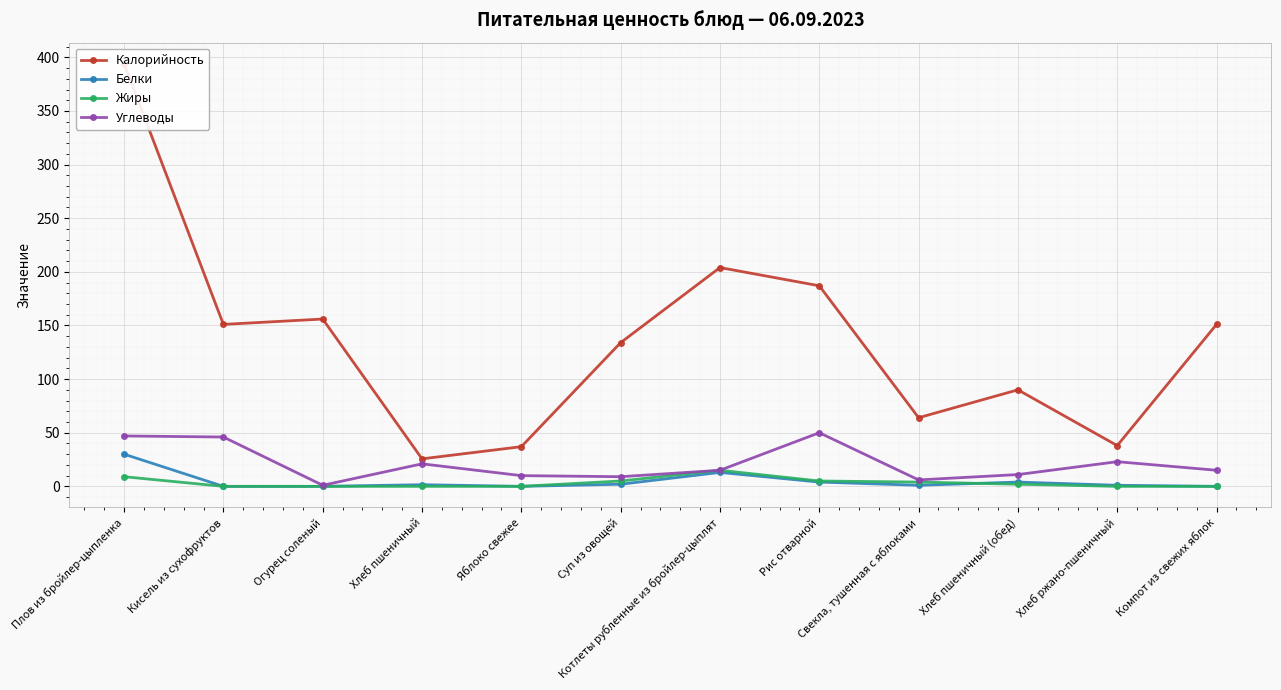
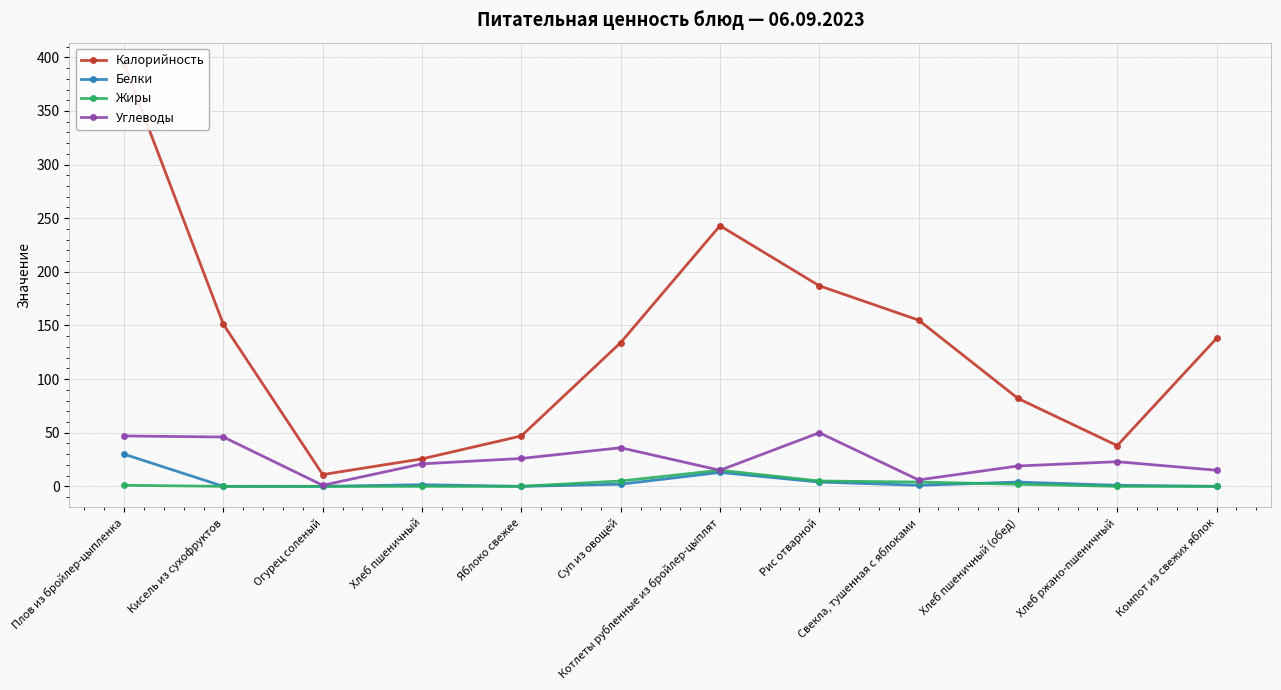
Жиры, Плов из бройлер-цыпленка: 9 -> 1
Калорийность, Огурец соленый: 156 -> 11
Калорийность, Яблоко свежее: 37 -> 47
Углеводы, Яблоко свежее: 10 -> 26
Углеводы, Суп из овощей: 9 -> 36
Калорийность, Котлеты рубленные из бройлер-цыплят: 204 -> 243
Калорийность, Свекла, тушенная с яблоками: 64 -> 155
Калорийность, Хлеб пшеничный (обед): 90 -> 82
Углеводы, Хлеб пшеничный (обед): 11 -> 19
Калорийность, Компот из свежих яблок: 151 -> 138
